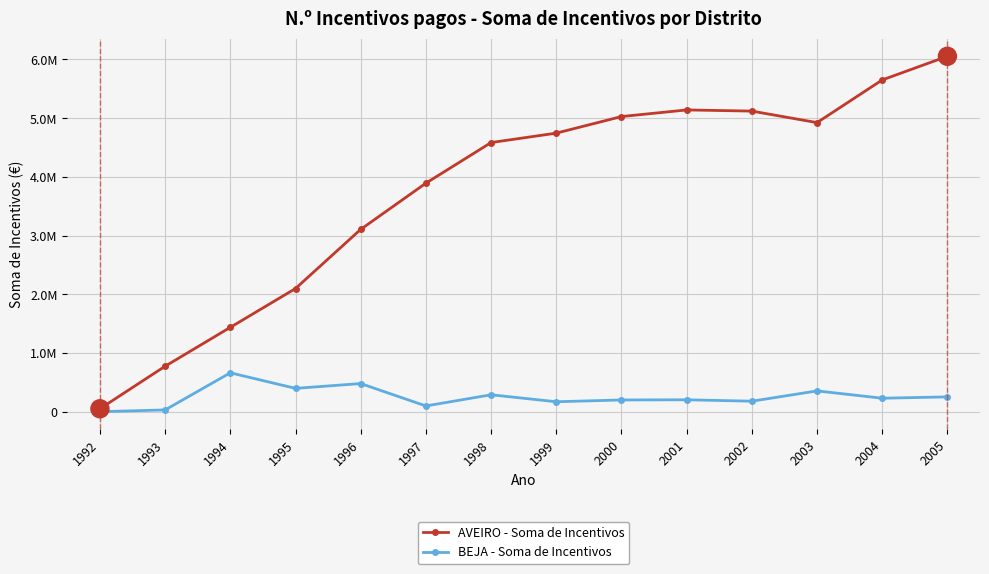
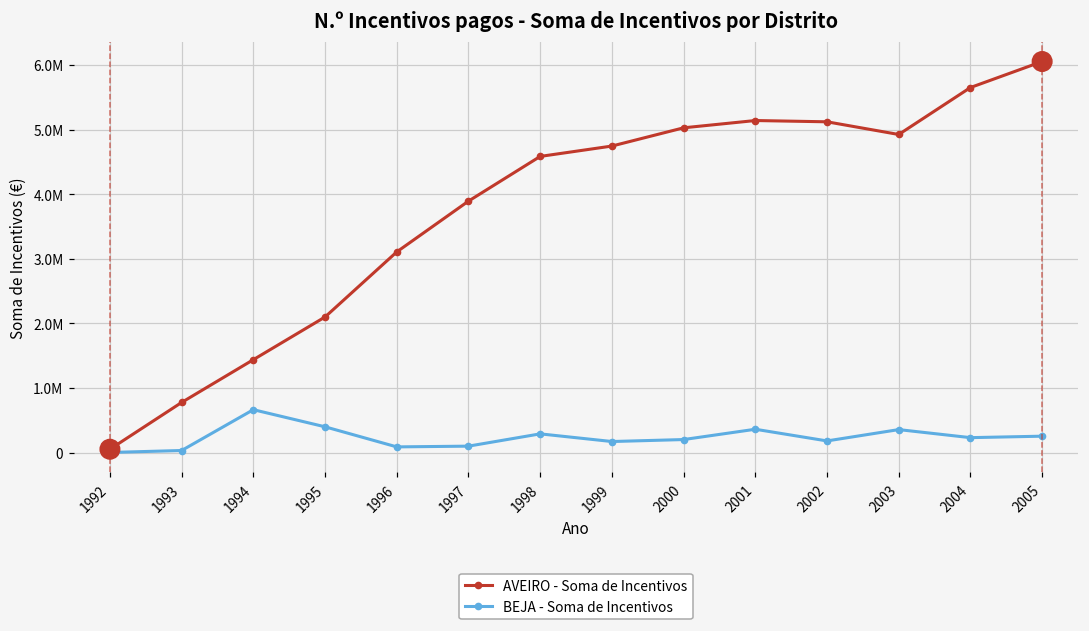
BEJA - Soma de Incentivos, 1996: 500000 -> 100000
BEJA - Soma de Incentivos, 2001: 200000 -> 400000
